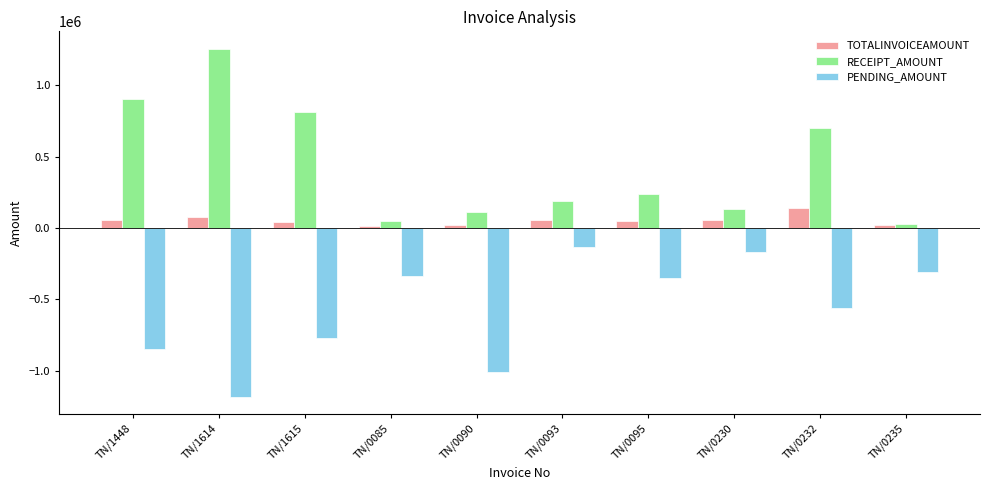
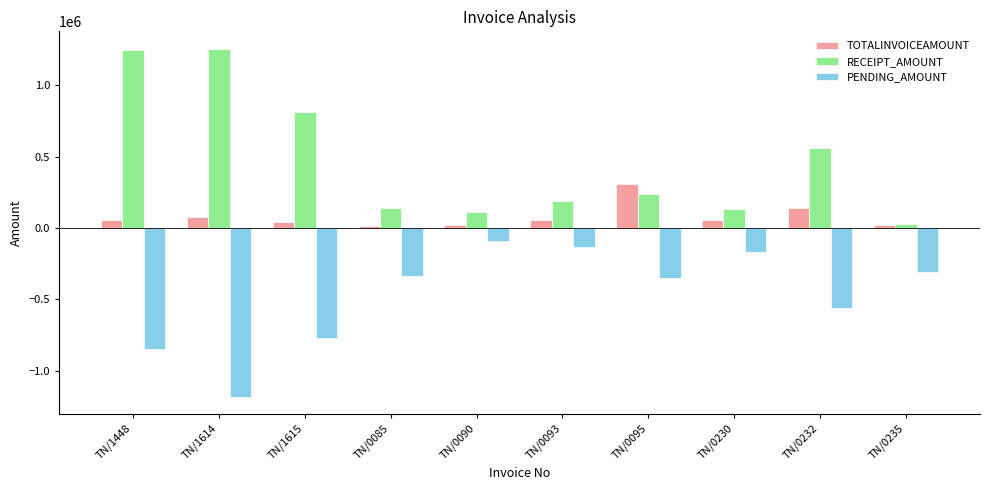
RECEIPT_AMOUNT, TN/1448: 910000 -> 1250000
RECEIPT_AMOUNT, TN/0085: 50000 -> 140000
PENDING_AMOUNT, TN/0090: -1010000 -> -90000
TOTALINVOICEAMOUNT, TN/0095: 50000 -> 310000
RECEIPT_AMOUNT, TN/0232: 700000 -> 560000
